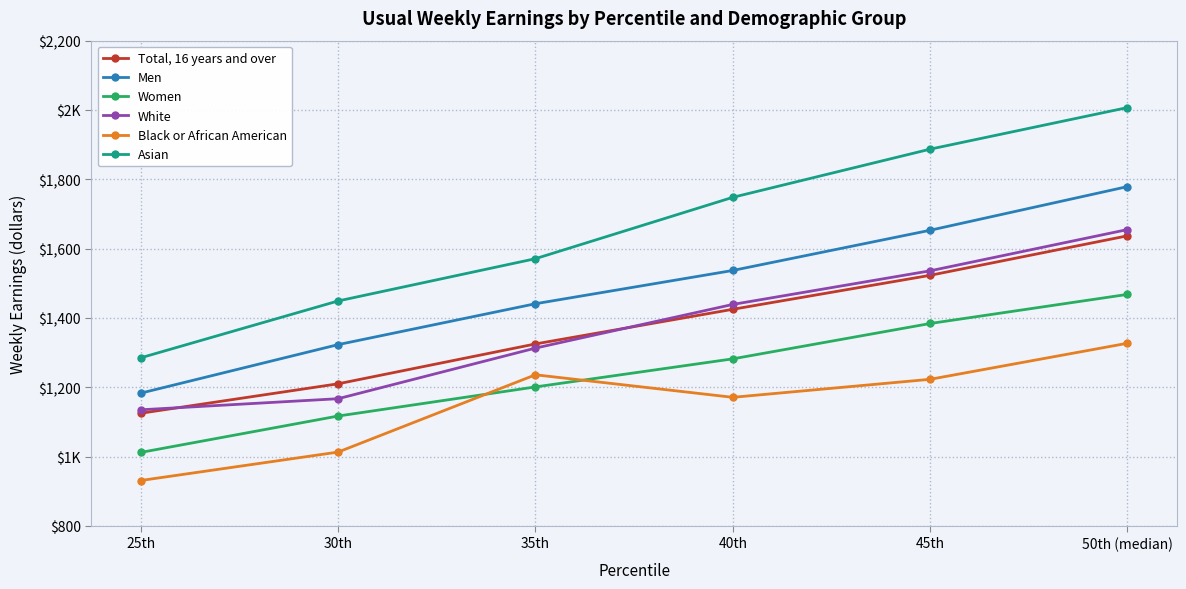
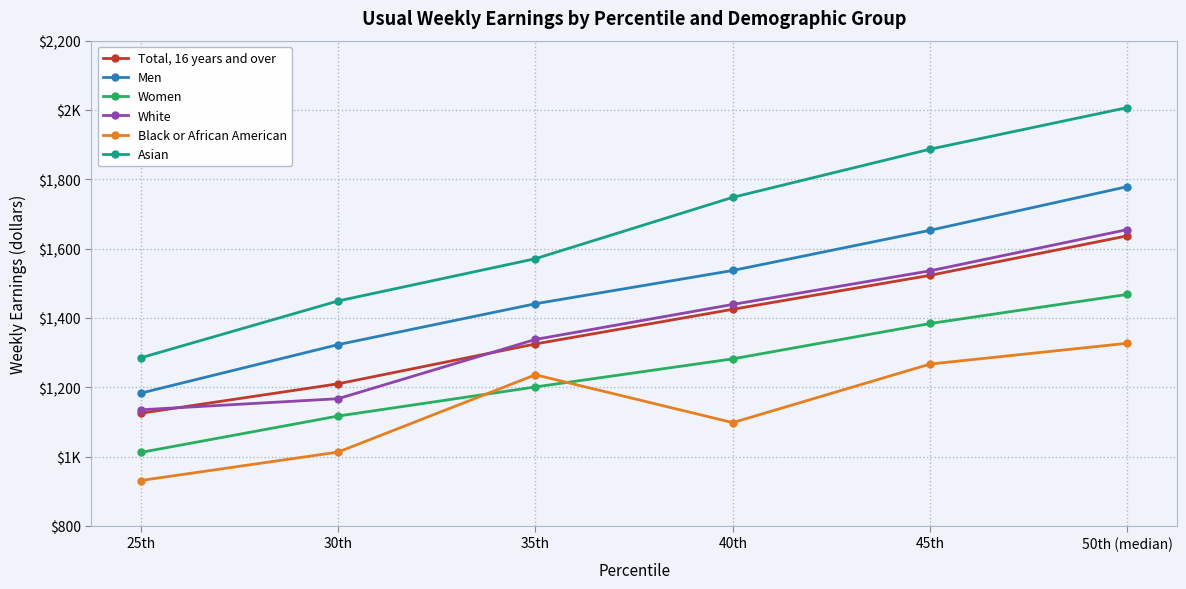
White, 35th: $1,310 -> $1,340
Black or African American, 40th: $1,170 -> $1,100
Black or African American, 45th: $1,220 -> $1,270
